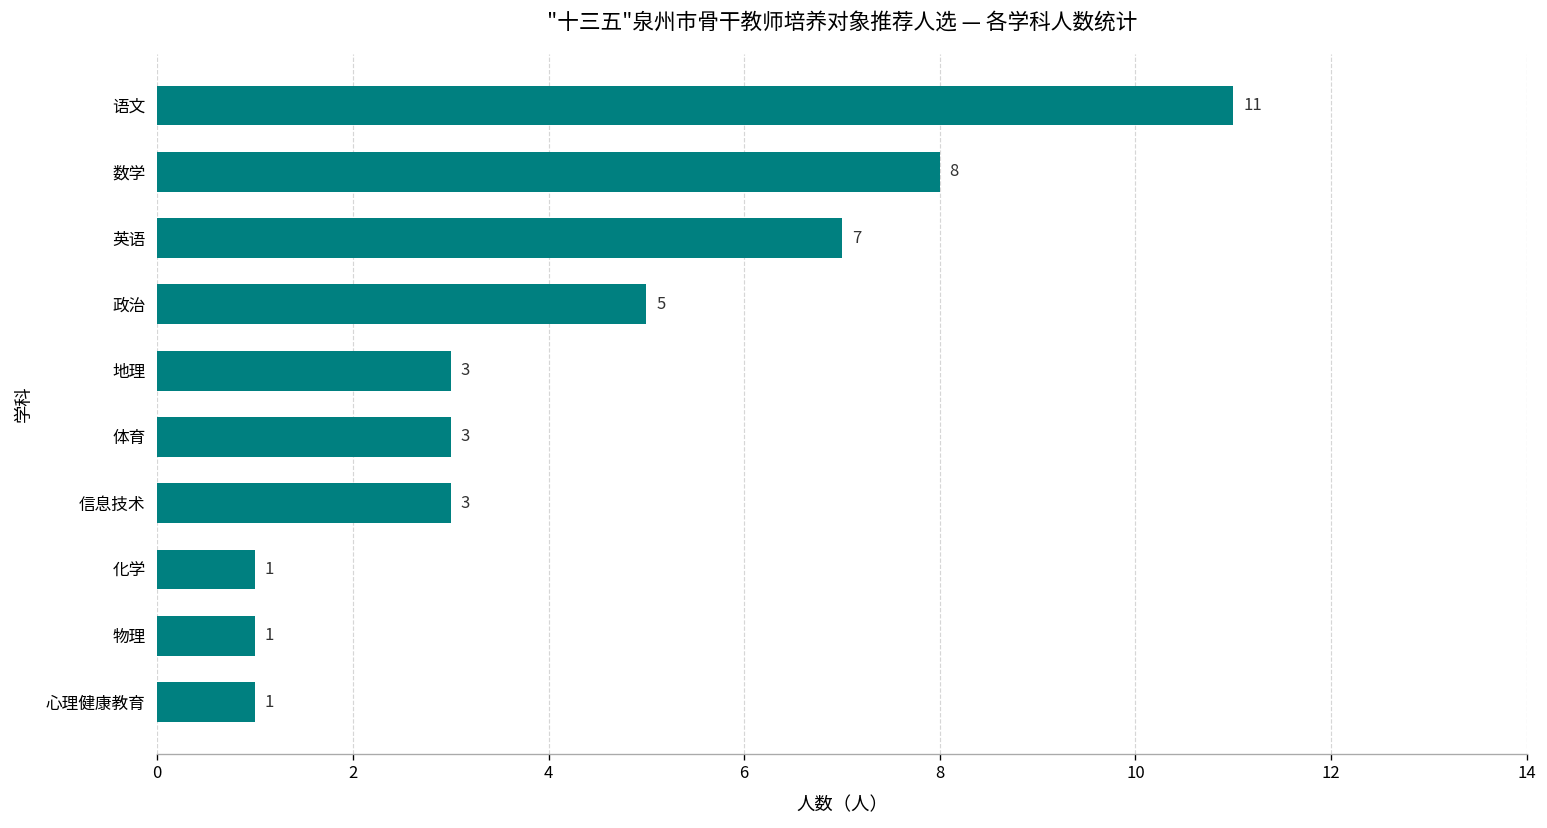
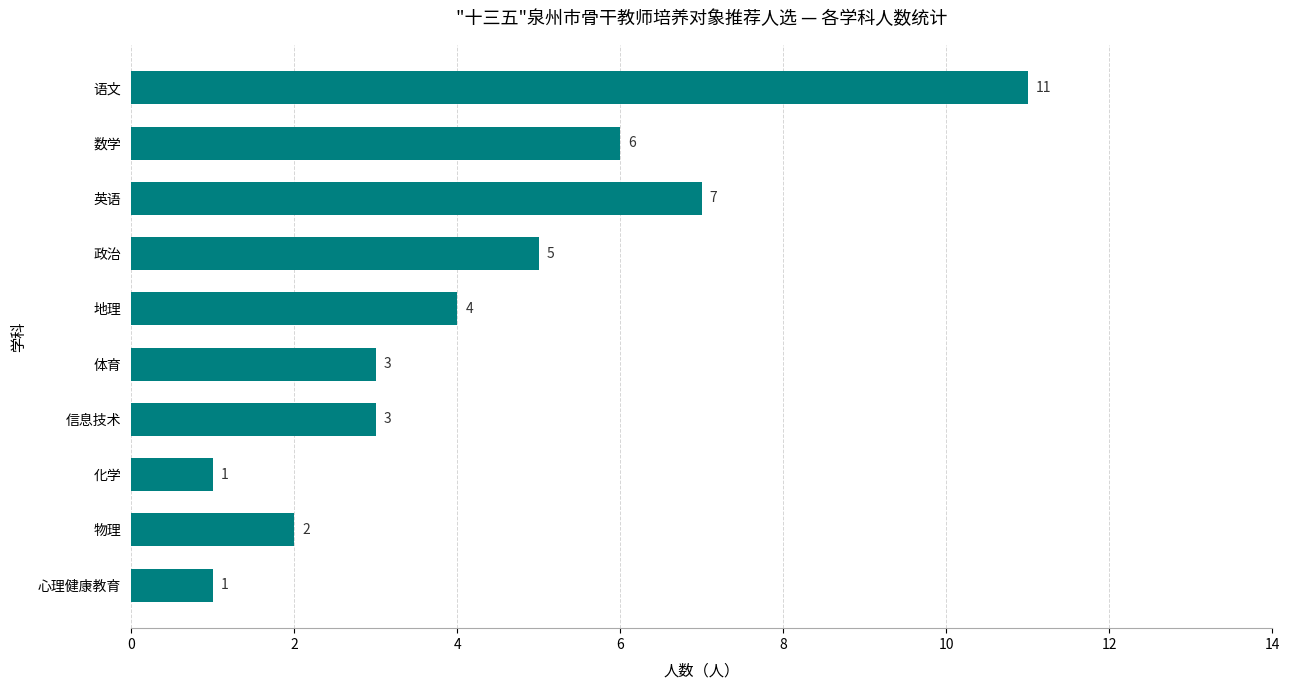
数学: 8 -> 6
地理: 3 -> 4
物理: 1 -> 2
